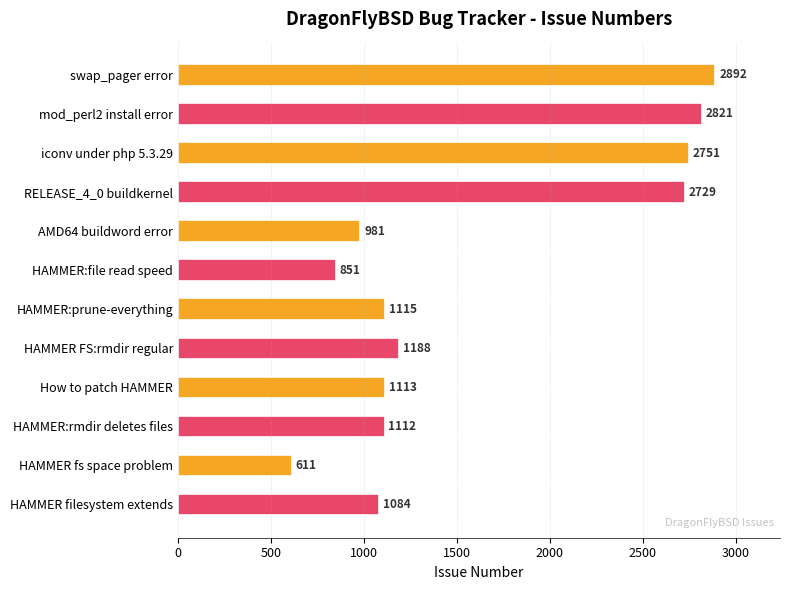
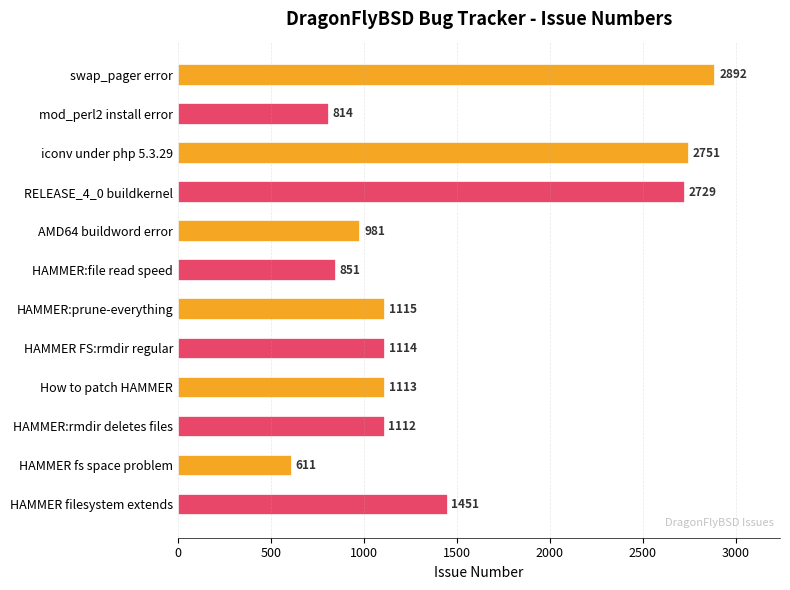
mod_perl2 install error: 2821 -> 814
HAMMER FS:rmdir regular: 1188 -> 1114
HAMMER filesystem extends: 1084 -> 1451
